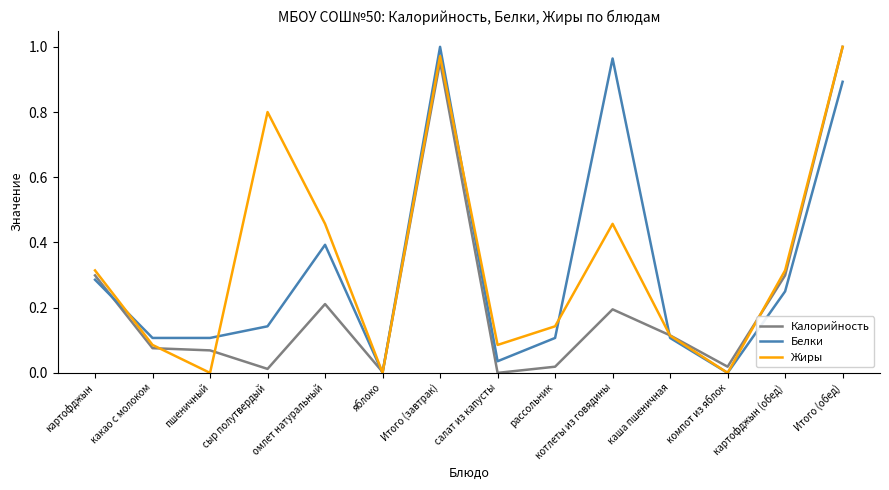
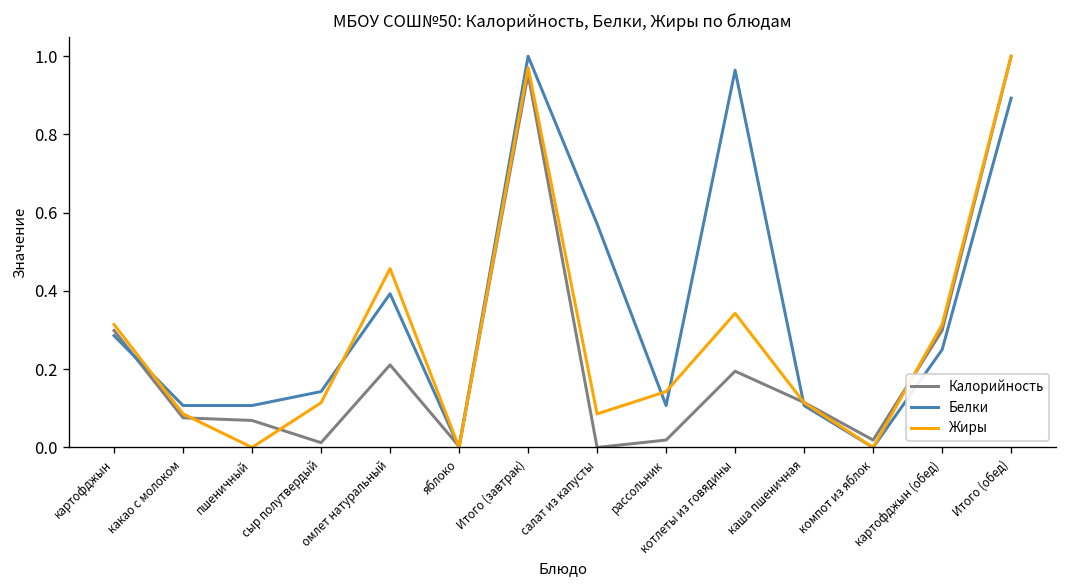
Жиры, сыр полутвердый: 0.80 -> 0.11
Белки, салат из капусты: 0.04 -> 0.57
Жиры, котлеты из говядины: 0.46 -> 0.34
